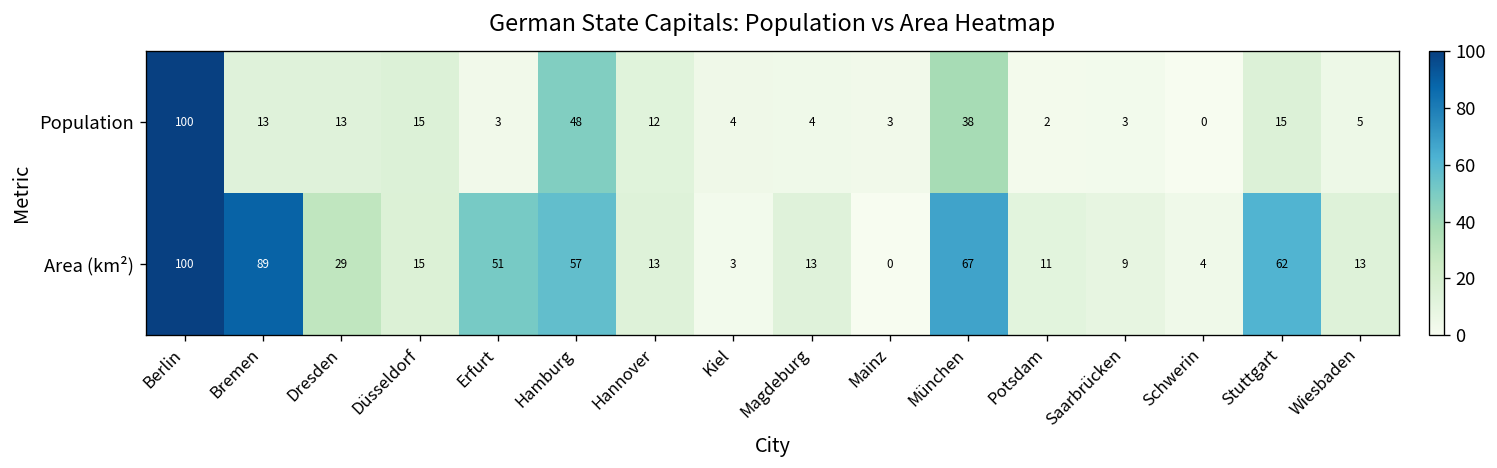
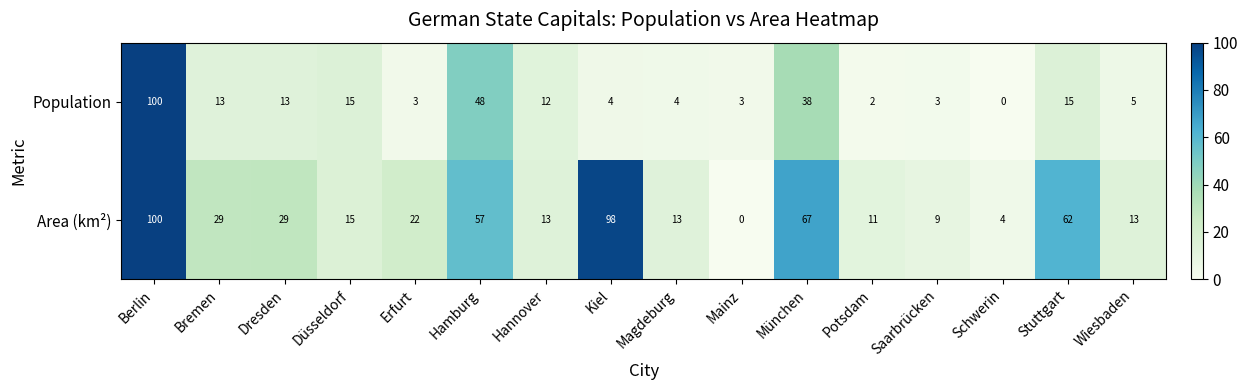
Area (km²), Bremen: 89 -> 29
Area (km²), Erfurt: 51 -> 22
Area (km²), Kiel: 3 -> 98
